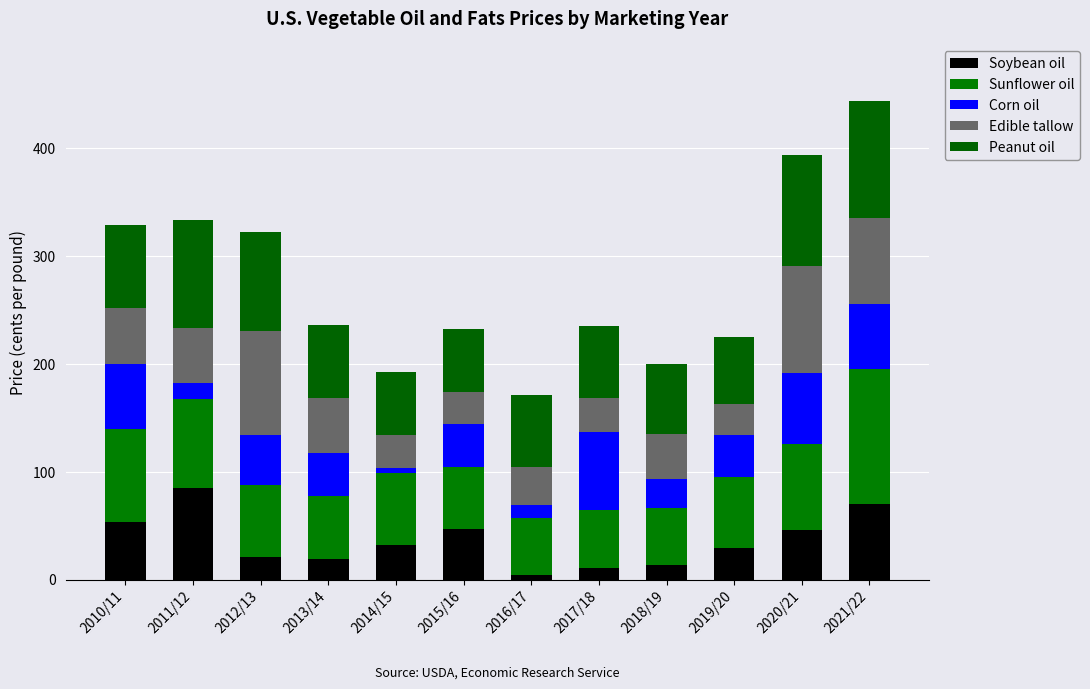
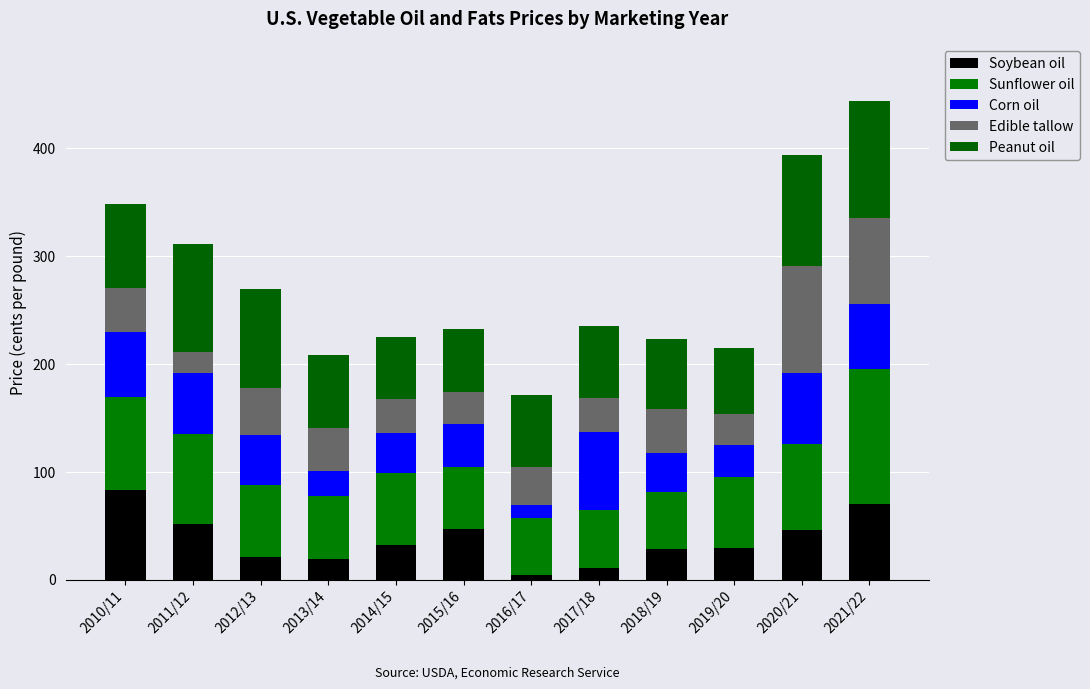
Soybean oil, 2010/11: 53 -> 83
Edible tallow, 2010/11: 51 -> 41
Soybean oil, 2011/12: 85 -> 52
Corn oil, 2011/12: 15 -> 56
Edible tallow, 2011/12: 50 -> 20
Edible tallow, 2012/13: 96 -> 43
Corn oil, 2013/14: 39 -> 23
Edible tallow, 2013/14: 51 -> 40
Corn oil, 2014/15: 5 -> 37
Soybean oil, 2018/19: 13 -> 28
Corn oil, 2018/19: 27 -> 36
Corn oil, 2019/20: 39 -> 30
